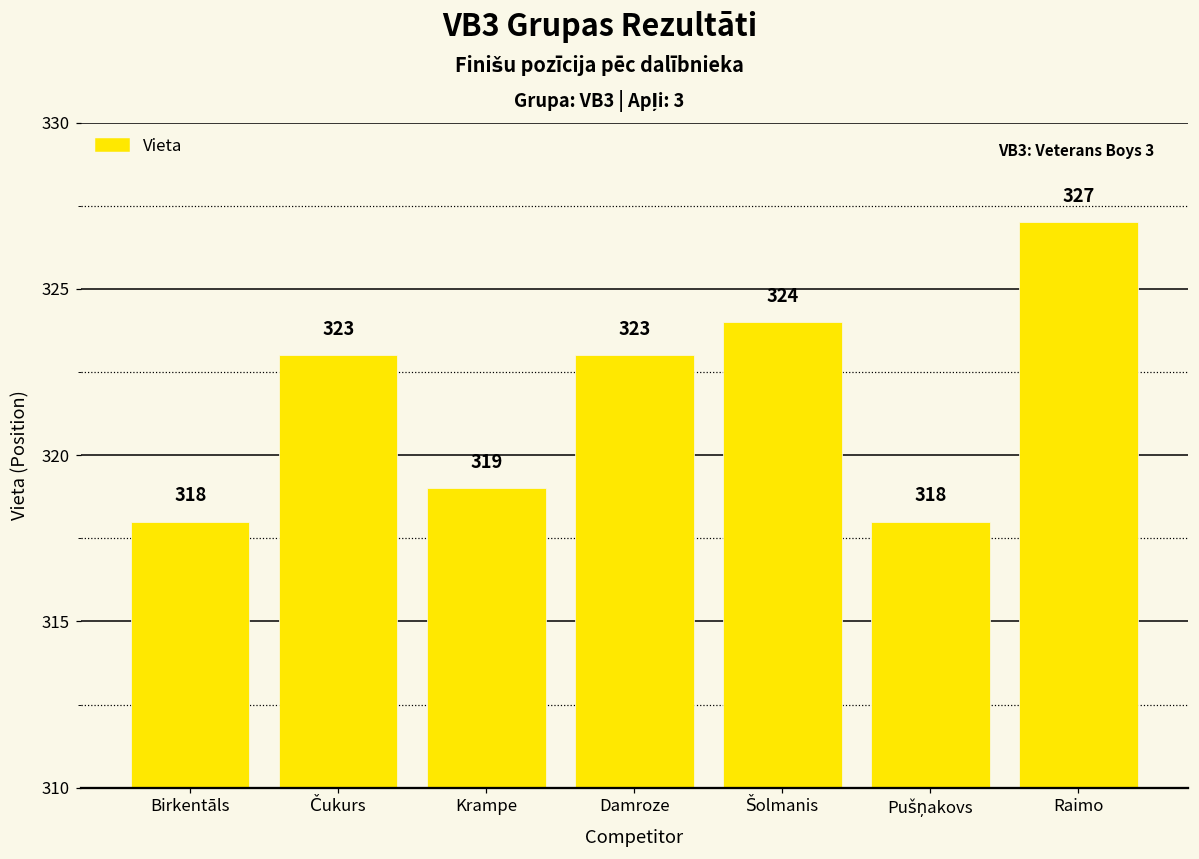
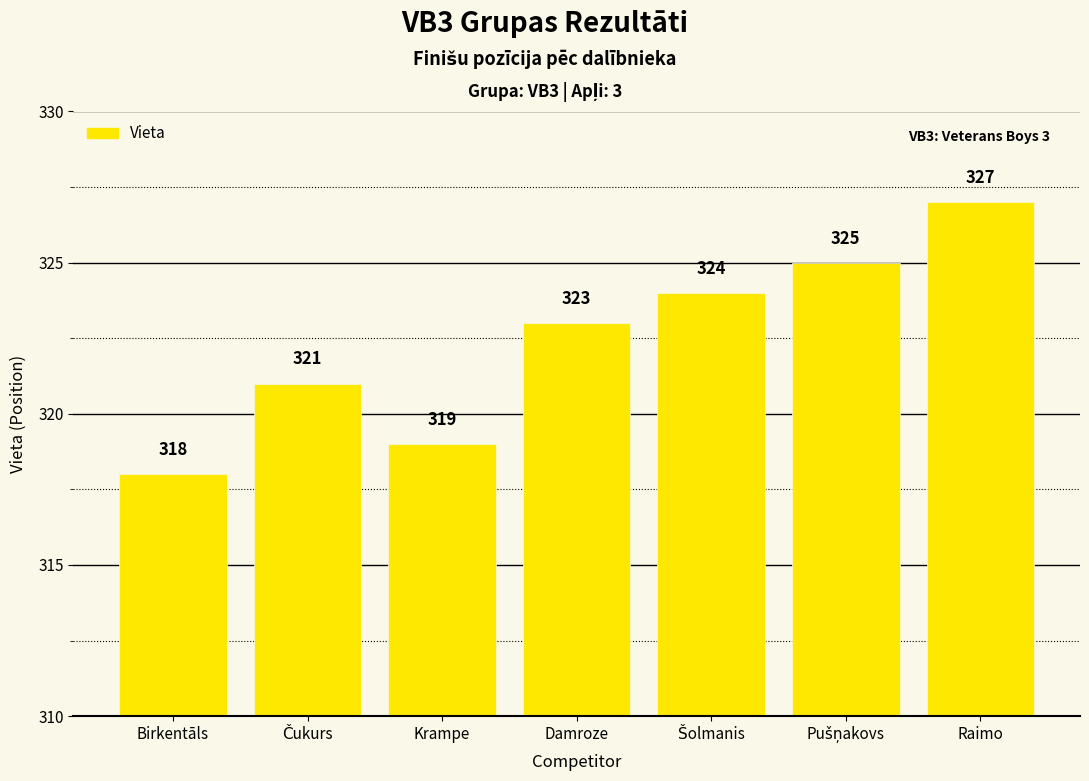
Čukurs: 323 -> 321
Pušņakovs: 318 -> 325
